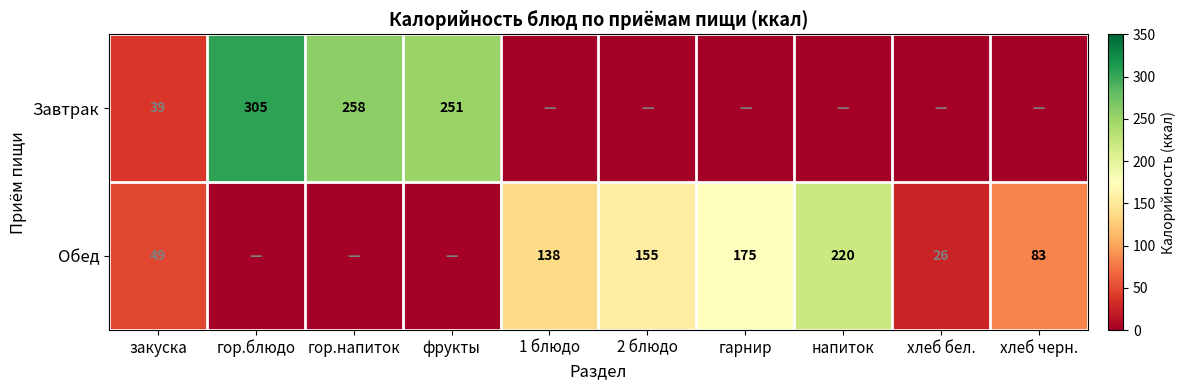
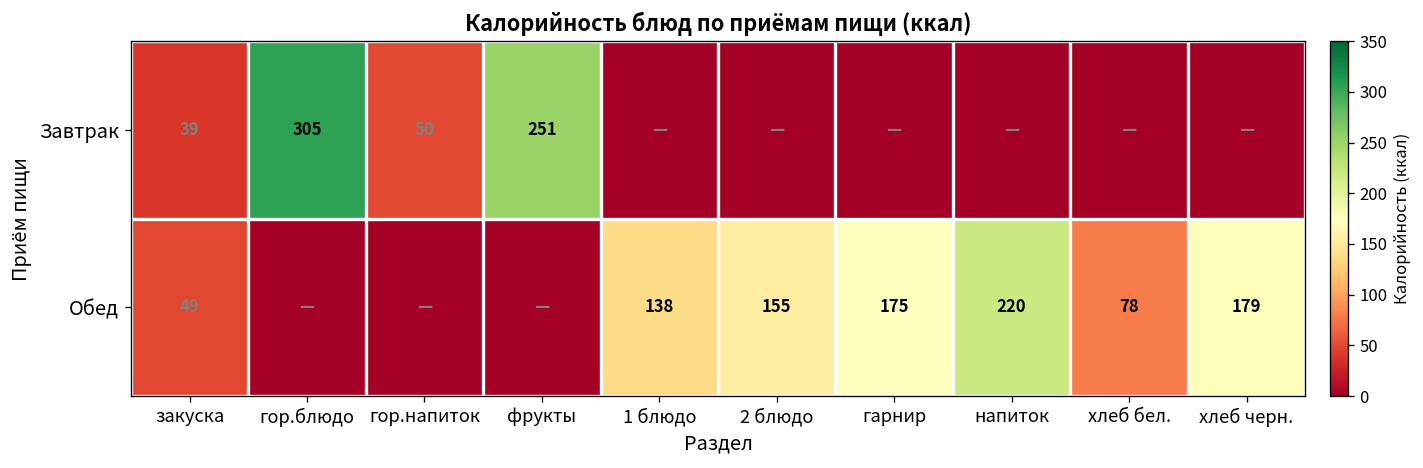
Завтрак, гор.напиток: 258 -> 50
Обед, хлеб бел.: 26 -> 78
Обед, хлеб черн.: 83 -> 179
